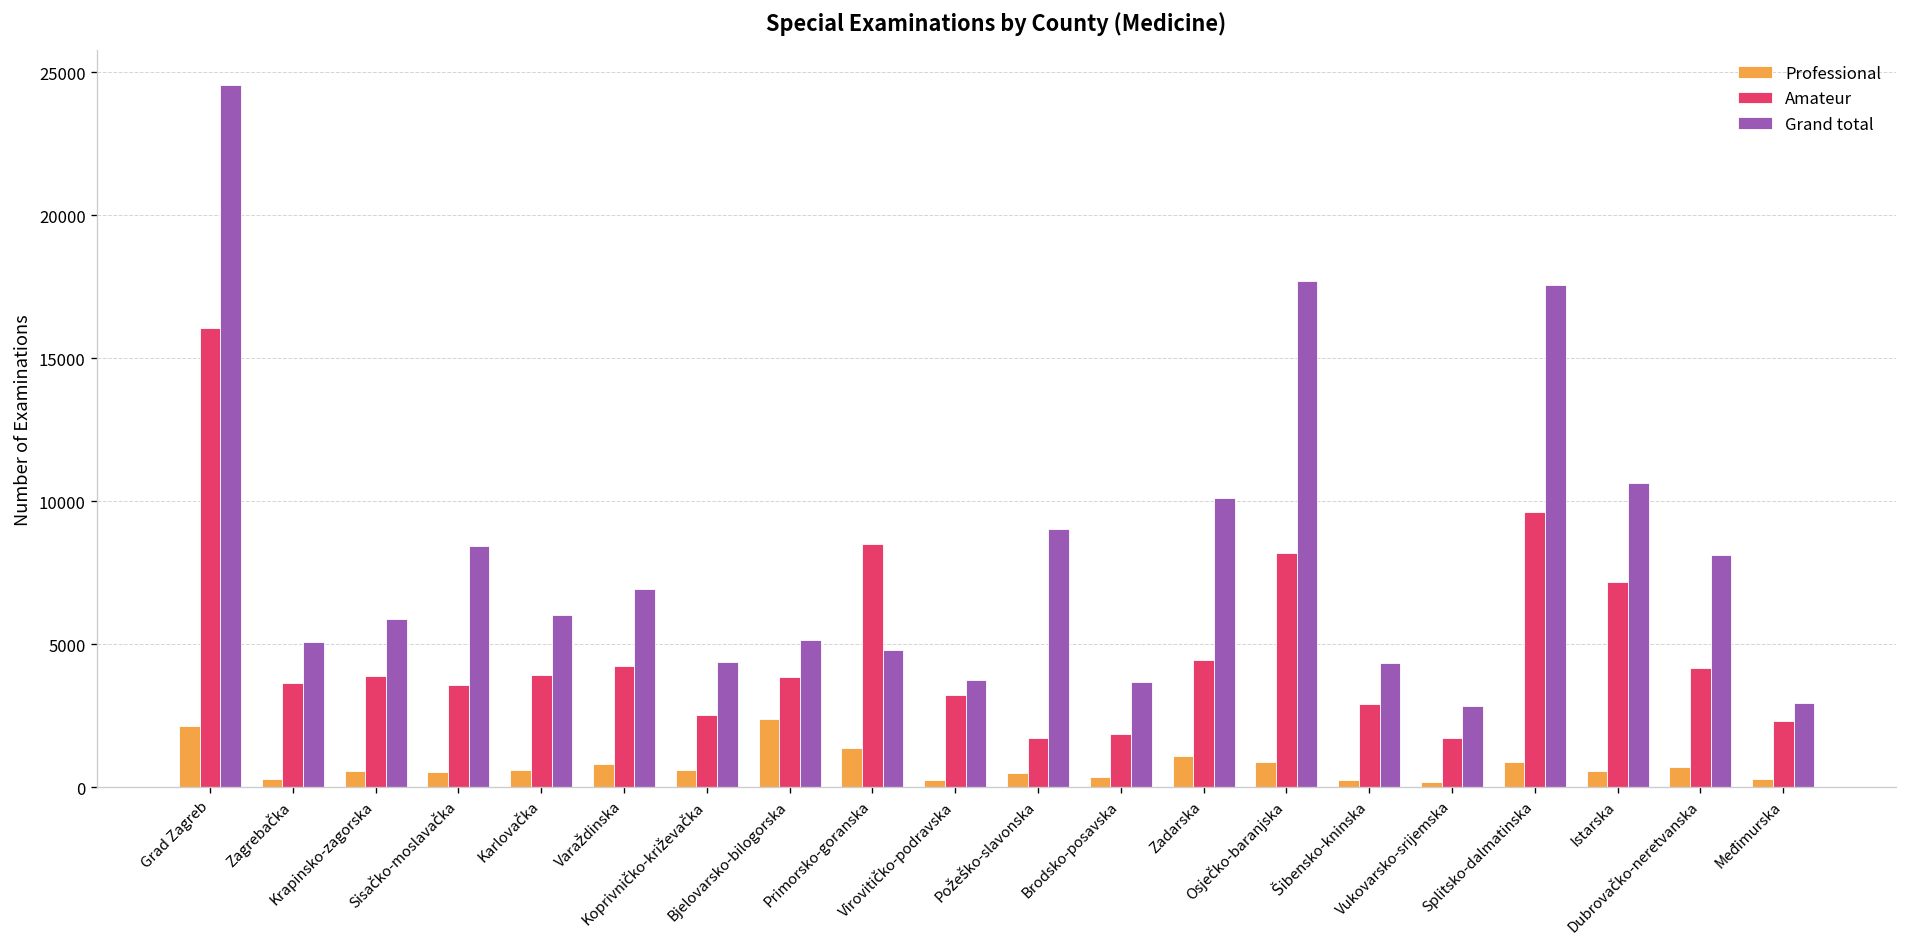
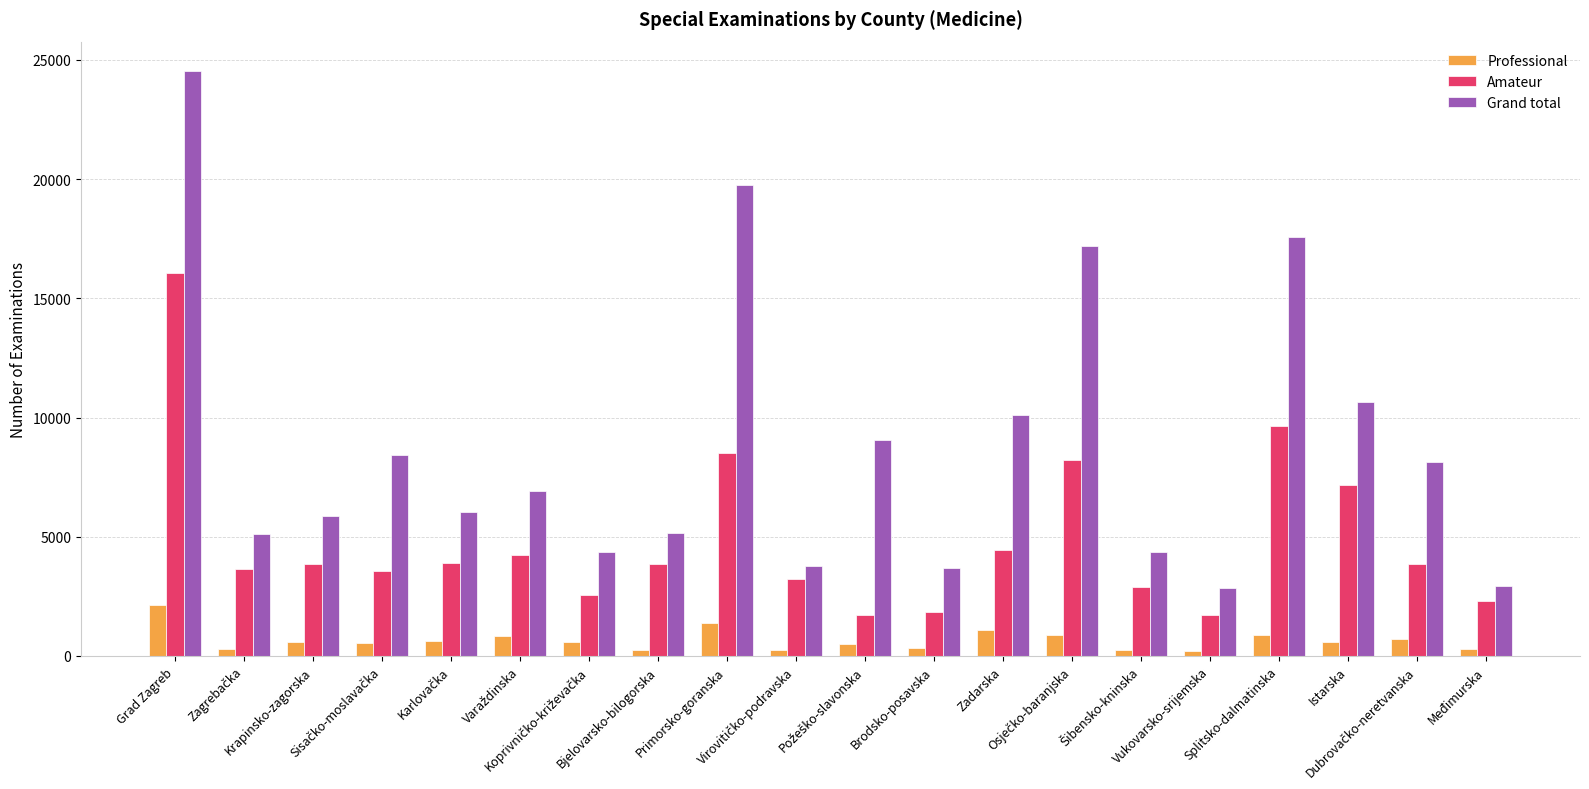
Professional, Bjelovarsko-bilogorska: 2400 -> 300
Grand total, Primorsko-goranska: 4800 -> 19700
Grand total, Osječko-baranjska: 17700 -> 17200
Amateur, Dubrovačko-neretvanska: 4200 -> 3900
